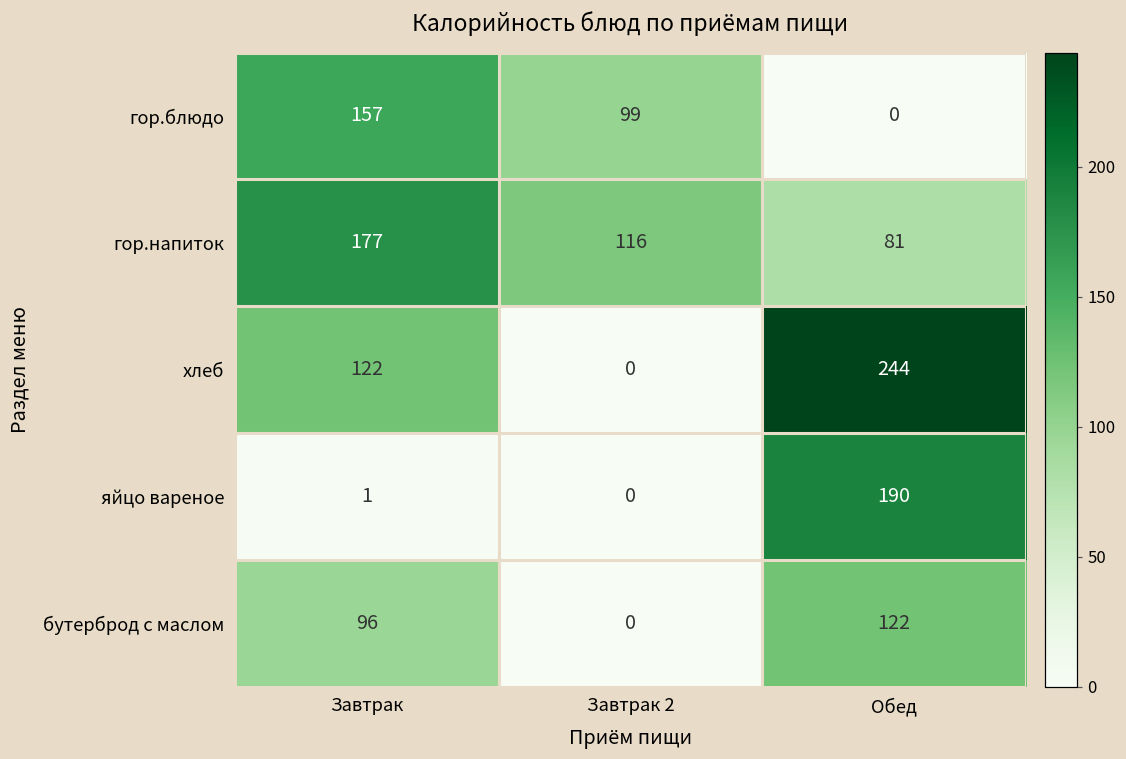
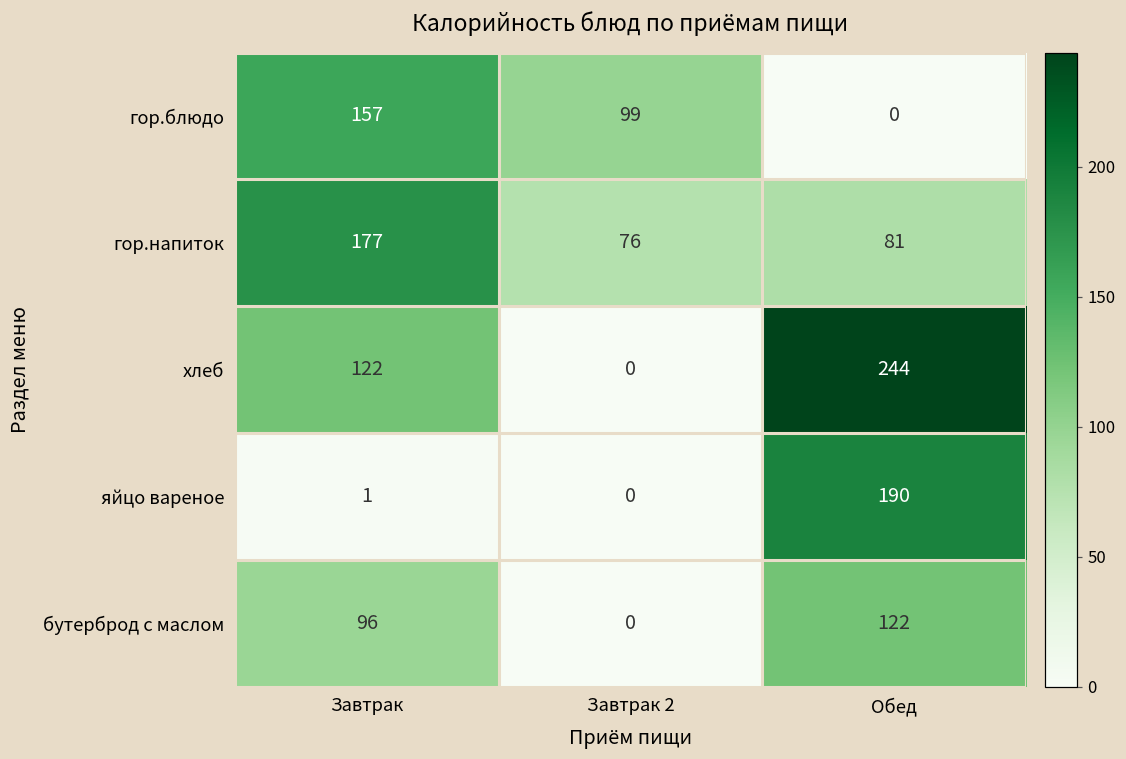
гор.напиток, Завтрак 2: 116 -> 76
